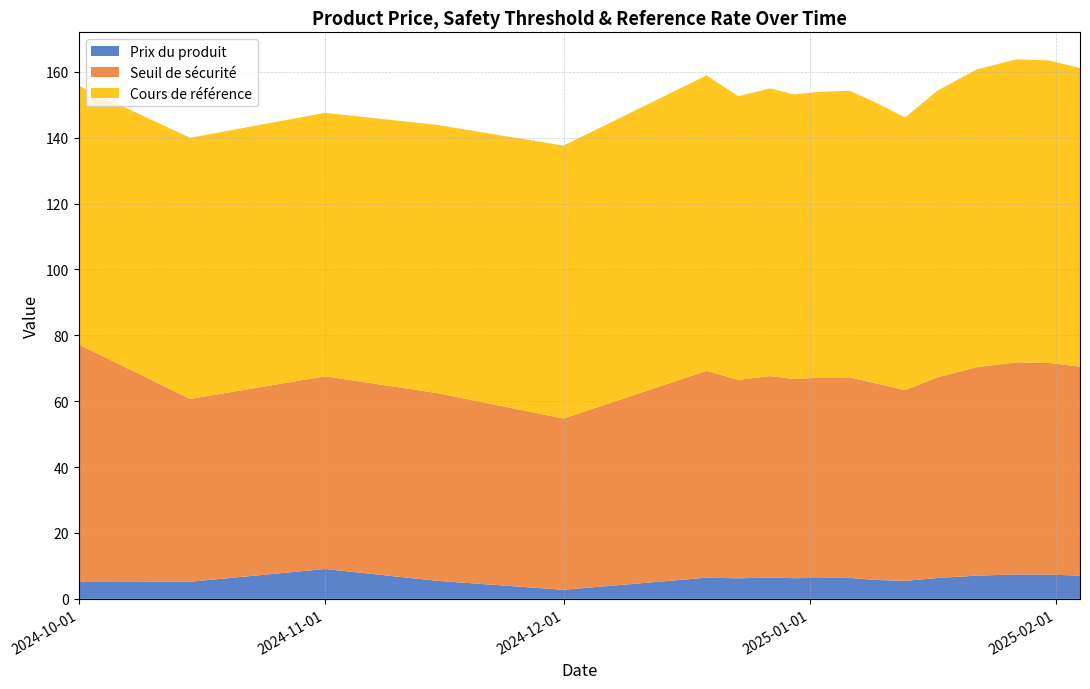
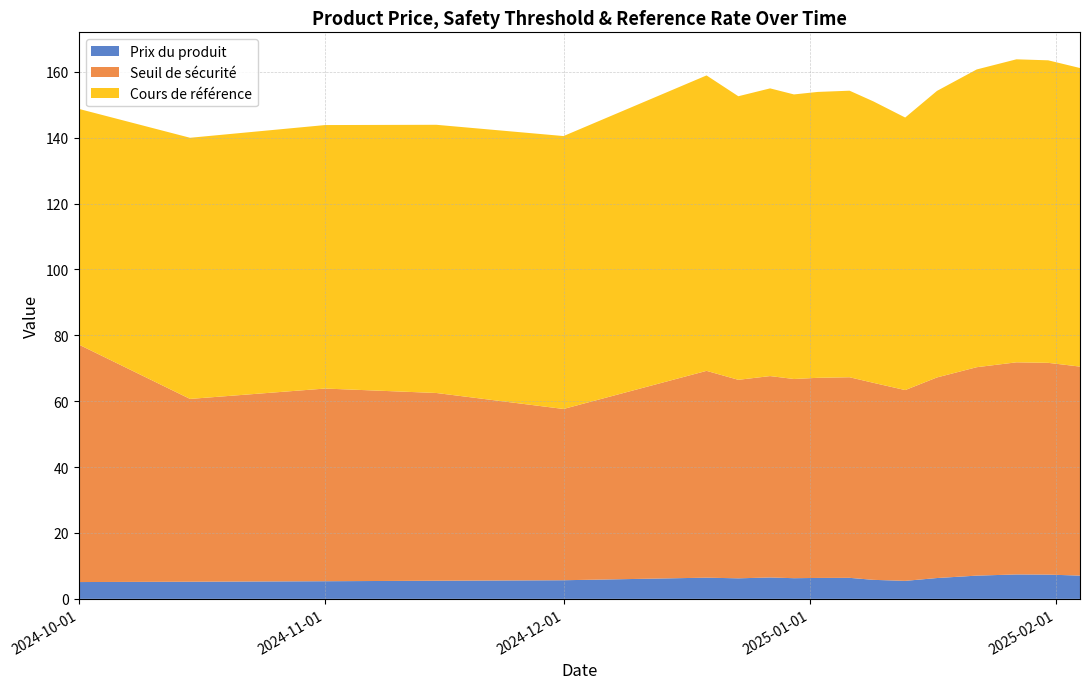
Cours de référence, 2024-10-01: 79 -> 72
Prix du produit, 2024-11-01: 9 -> 5
Prix du produit, 2024-12-01: 3 -> 6
